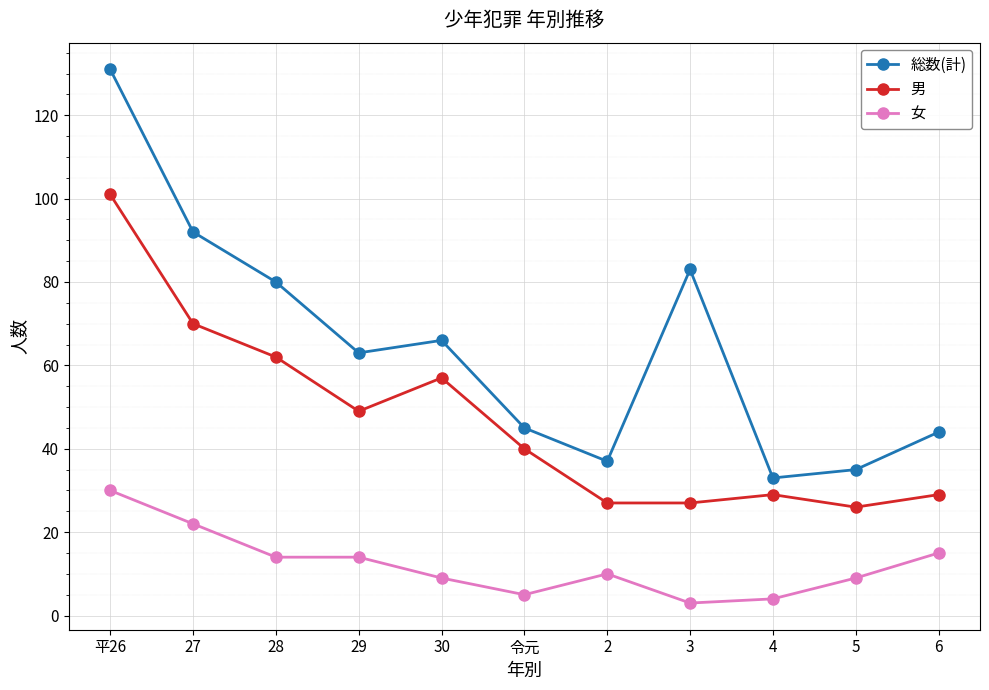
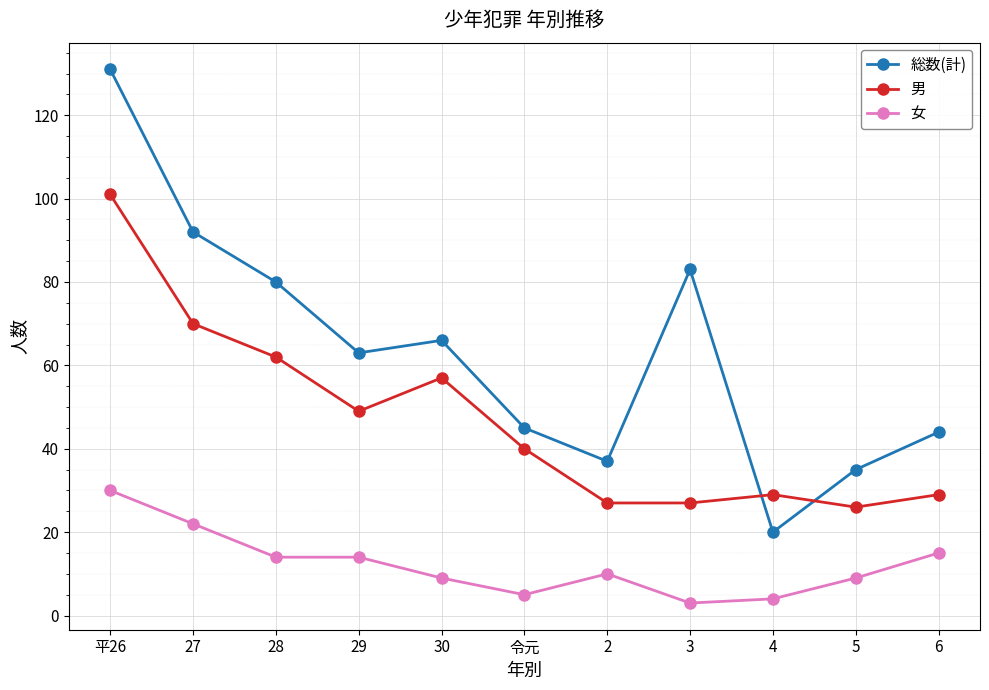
総数(計), 4: 33 -> 20
